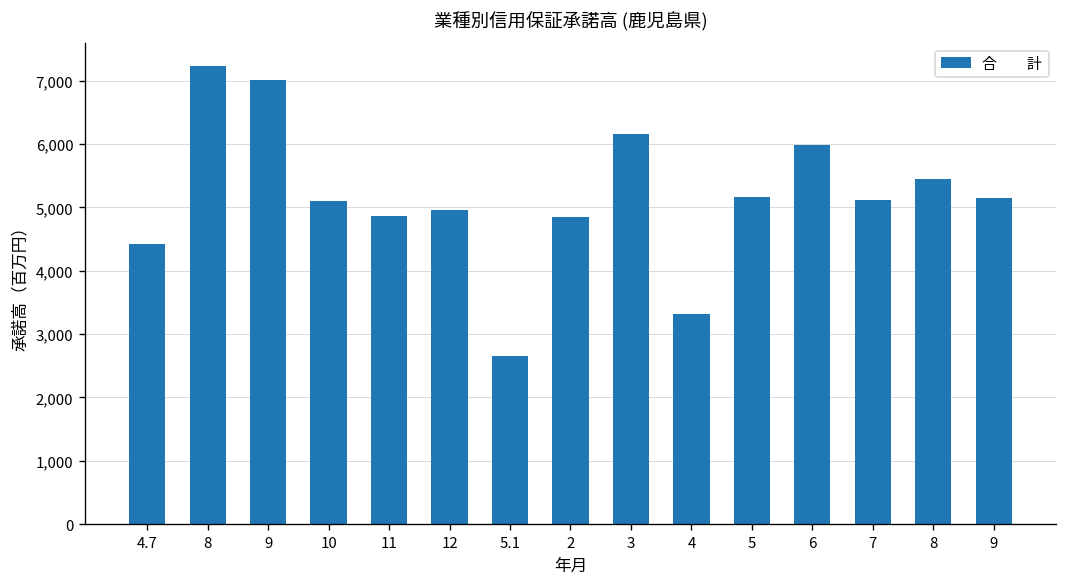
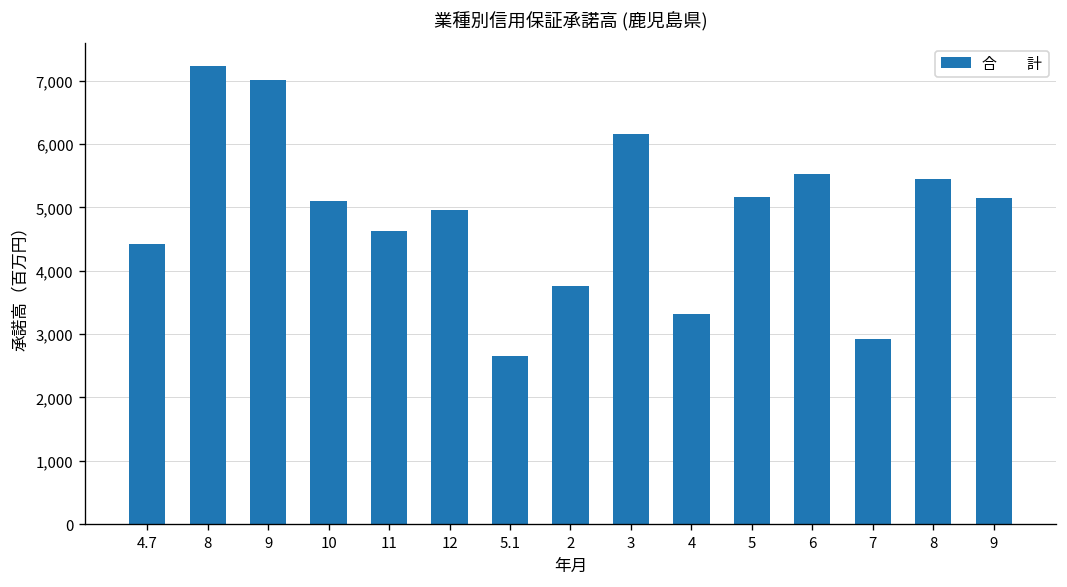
11: 4,900 -> 4,600
2: 4,800 -> 3,800
6: 6,000 -> 5,500
7: 5,100 -> 2,900
